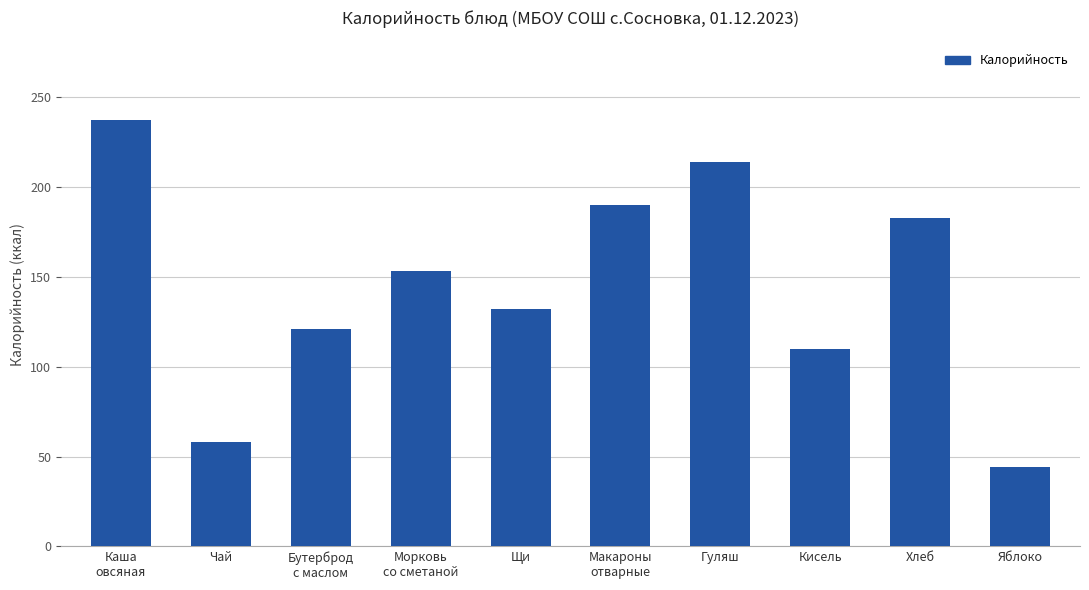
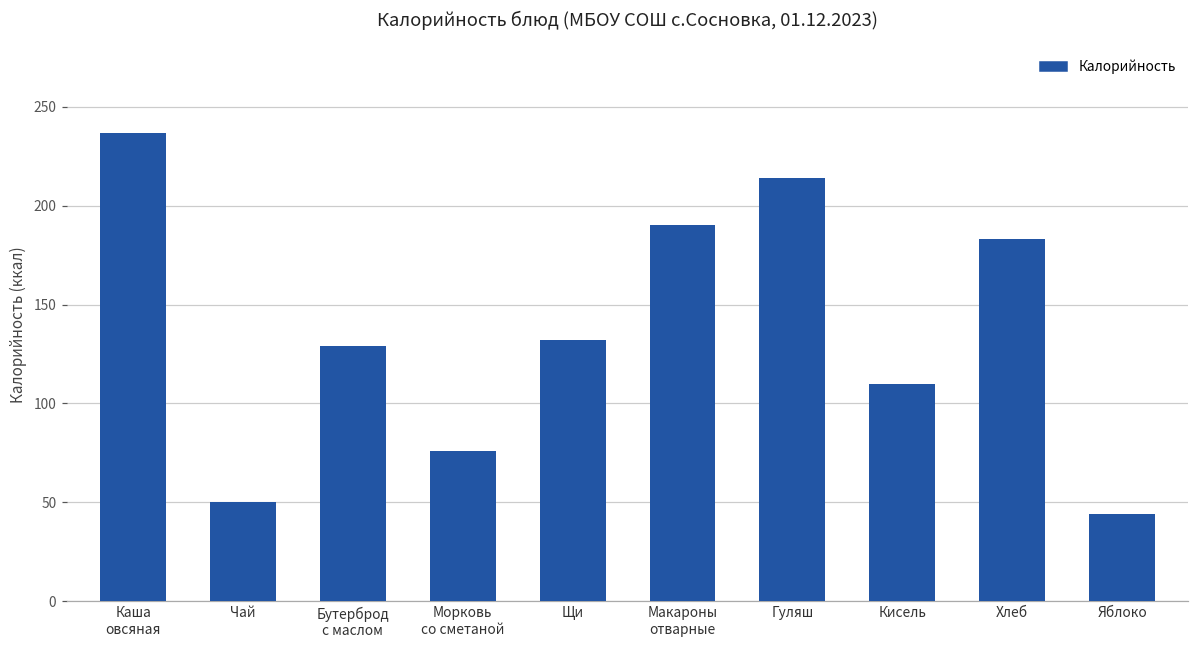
Чай: 58 -> 50
Бутерброд с маслом: 121 -> 129
Морковь со сметаной: 153 -> 76
